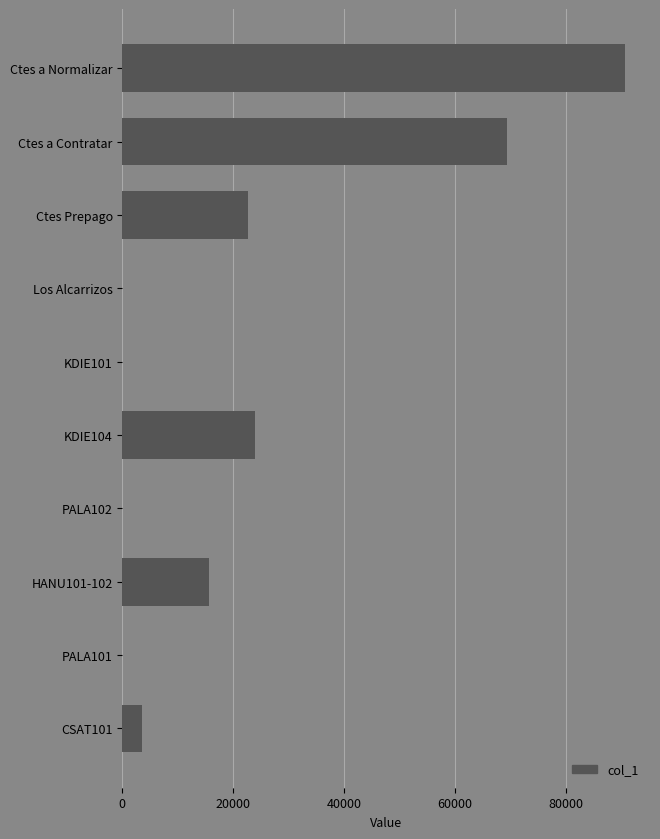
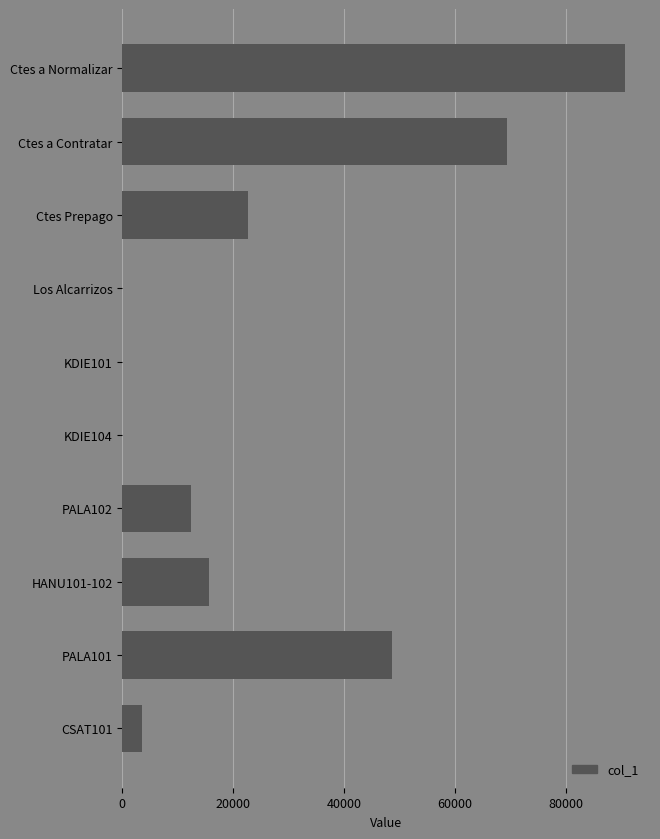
KDIE104: 24000 -> 0
PALA102: 0 -> 12000
PALA101: 0 -> 49000
